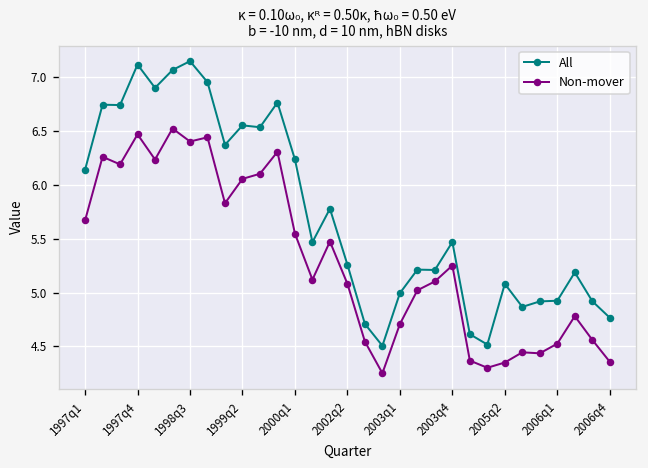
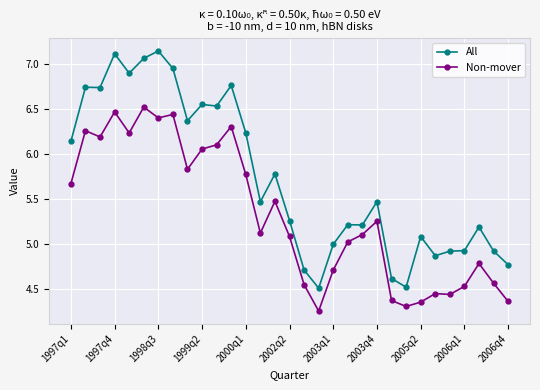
Non-mover, 2000q1: 5.5 -> 5.8
